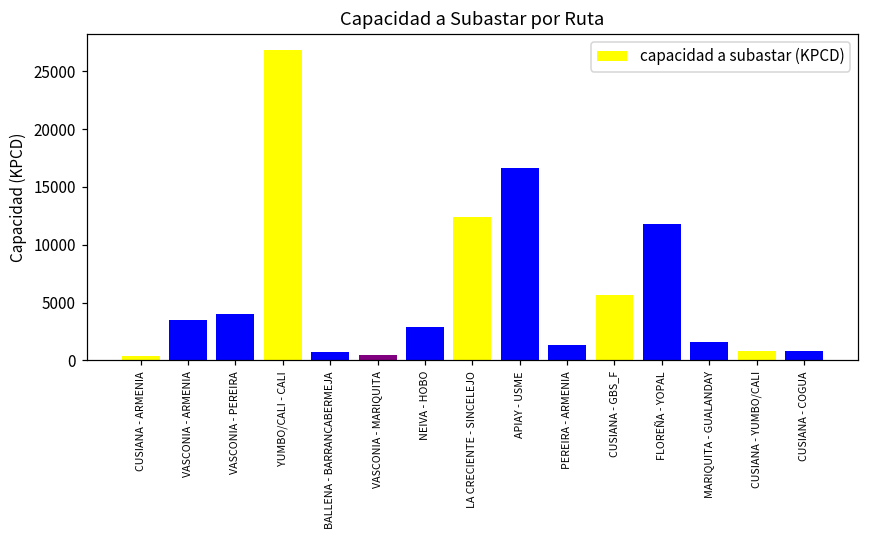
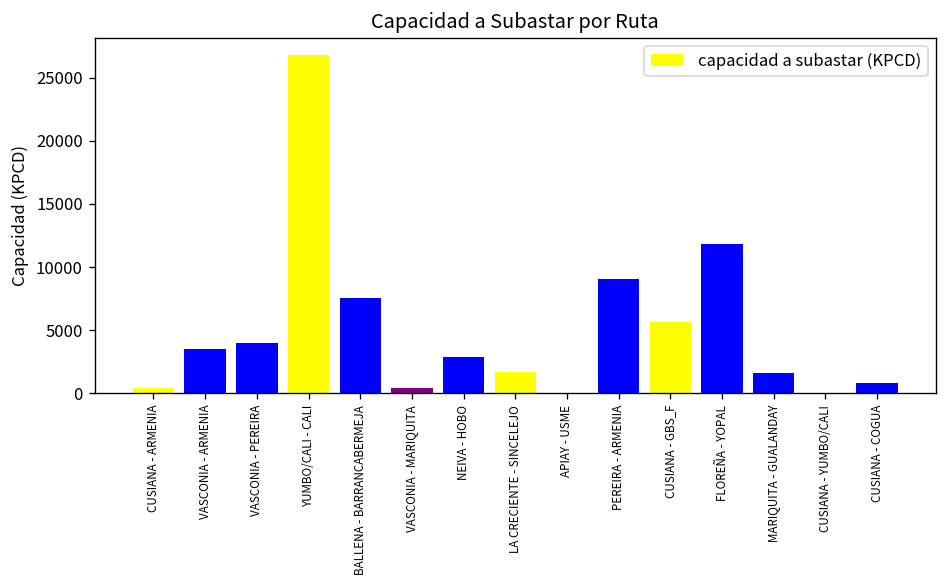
BALLENA - BARRANCABERMEJA: 800 -> 7500
LA CRECIENTE - SINCELEJO: 12400 -> 1700
APIAY - USME: 16700 -> 0
PEREIRA - ARMENIA: 1400 -> 9100
CUSIANA - YUMBO/CALI: 800 -> 0
